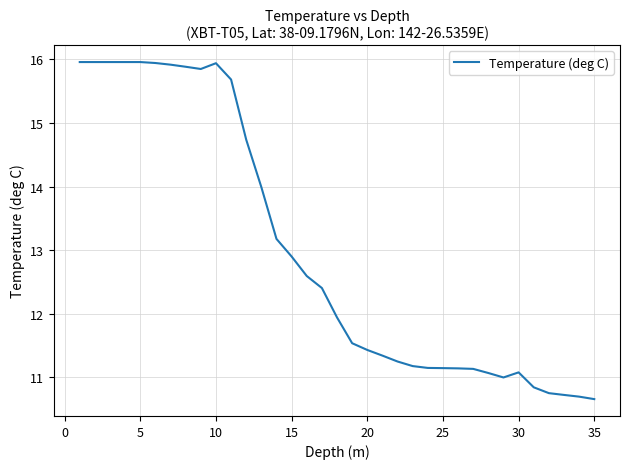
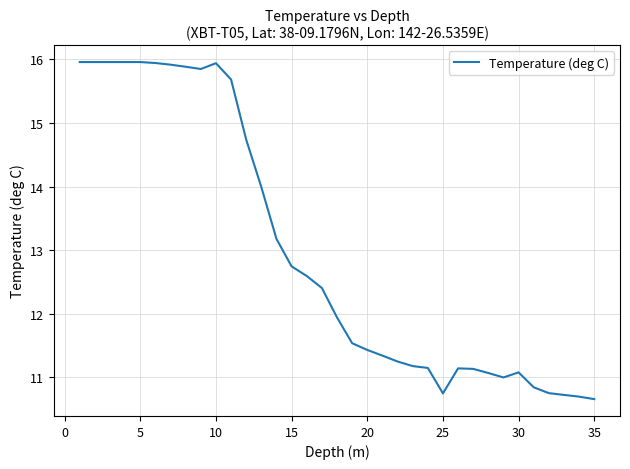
15: 12.9 -> 12.7
25: 11.1 -> 10.7
